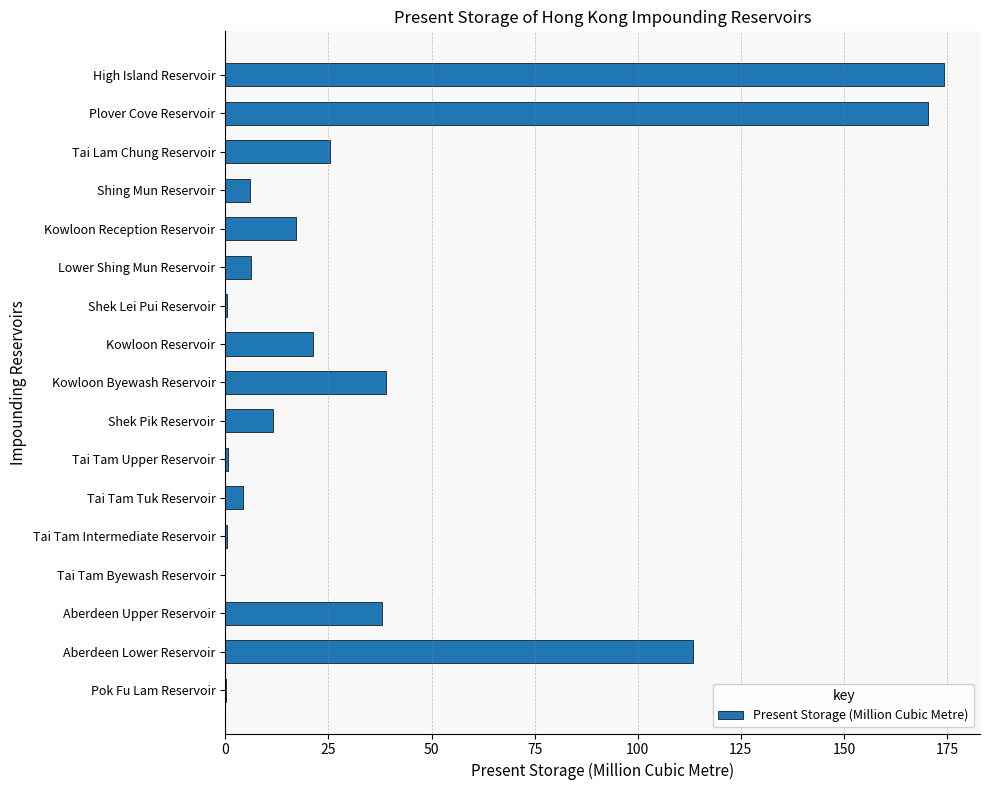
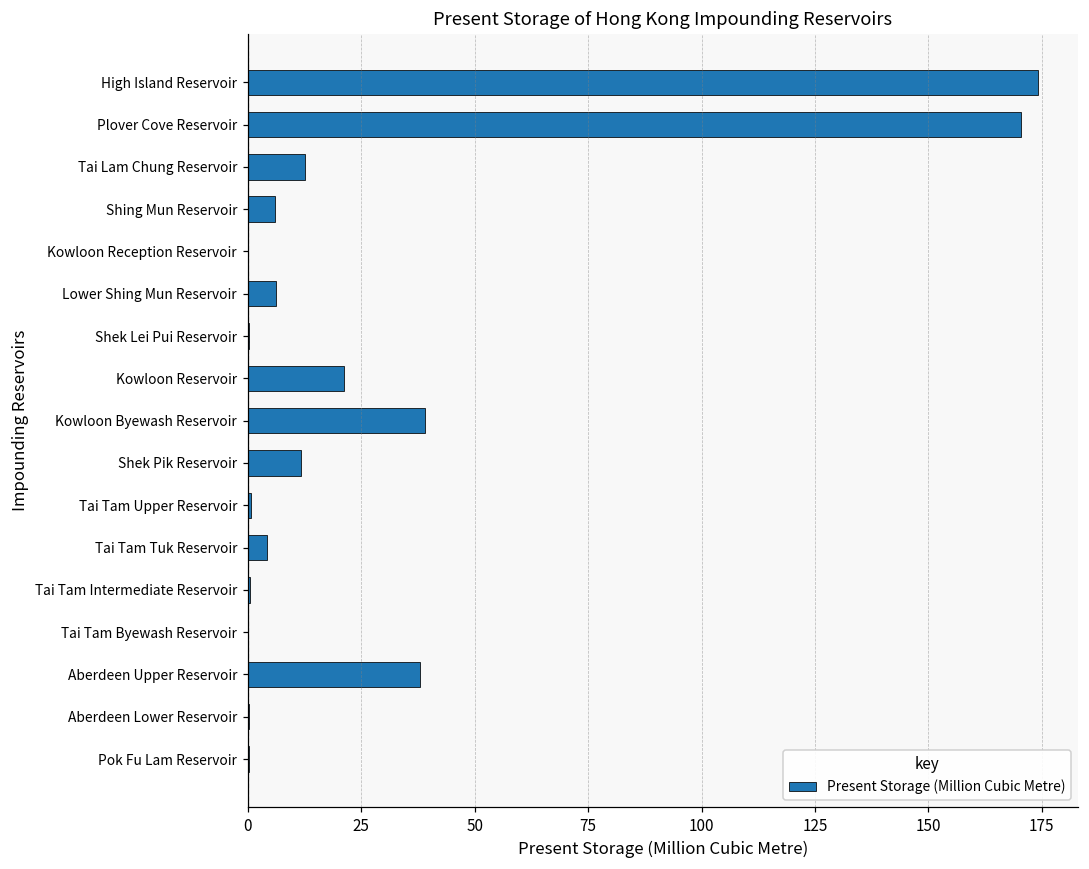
Tai Lam Chung Reservoir: 25 -> 13
Kowloon Reception Reservoir: 17 -> 0
Aberdeen Lower Reservoir: 113 -> 0
